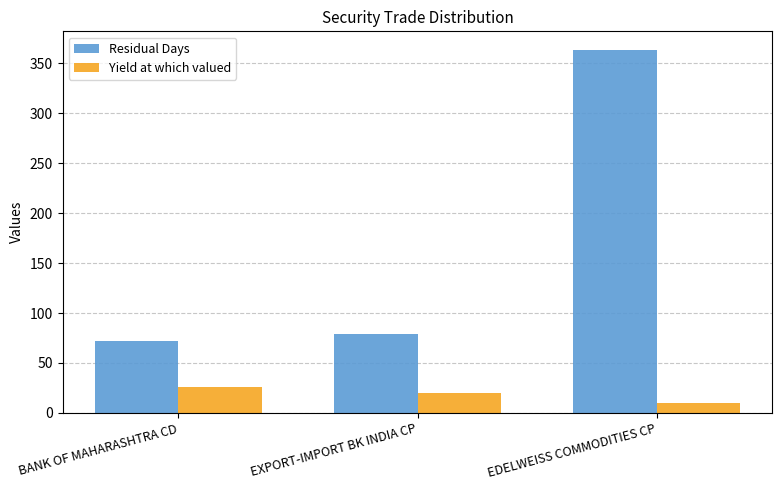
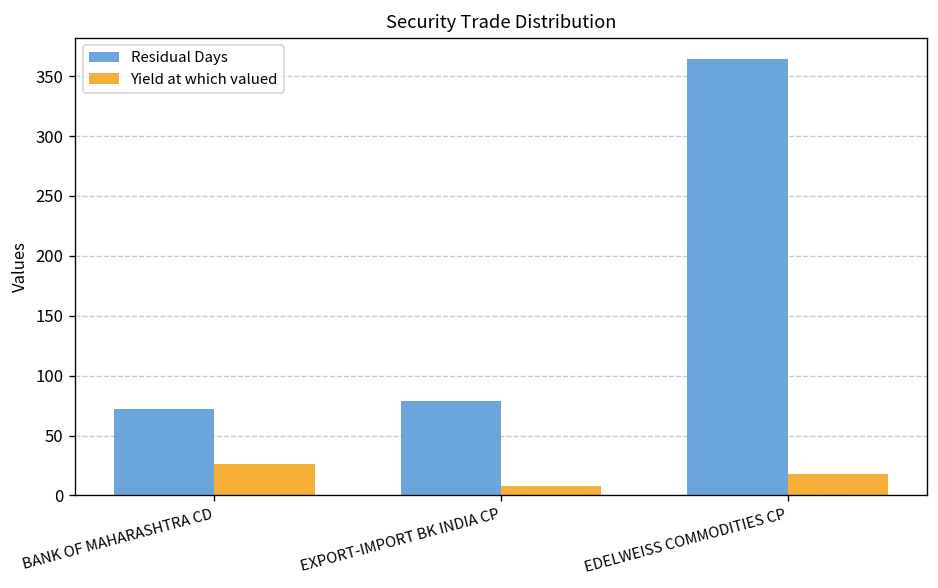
Yield at which valued, EXPORT-IMPORT BK INDIA CP: 20 -> 10
Yield at which valued, EDELWEISS COMMODITIES CP: 10 -> 20
